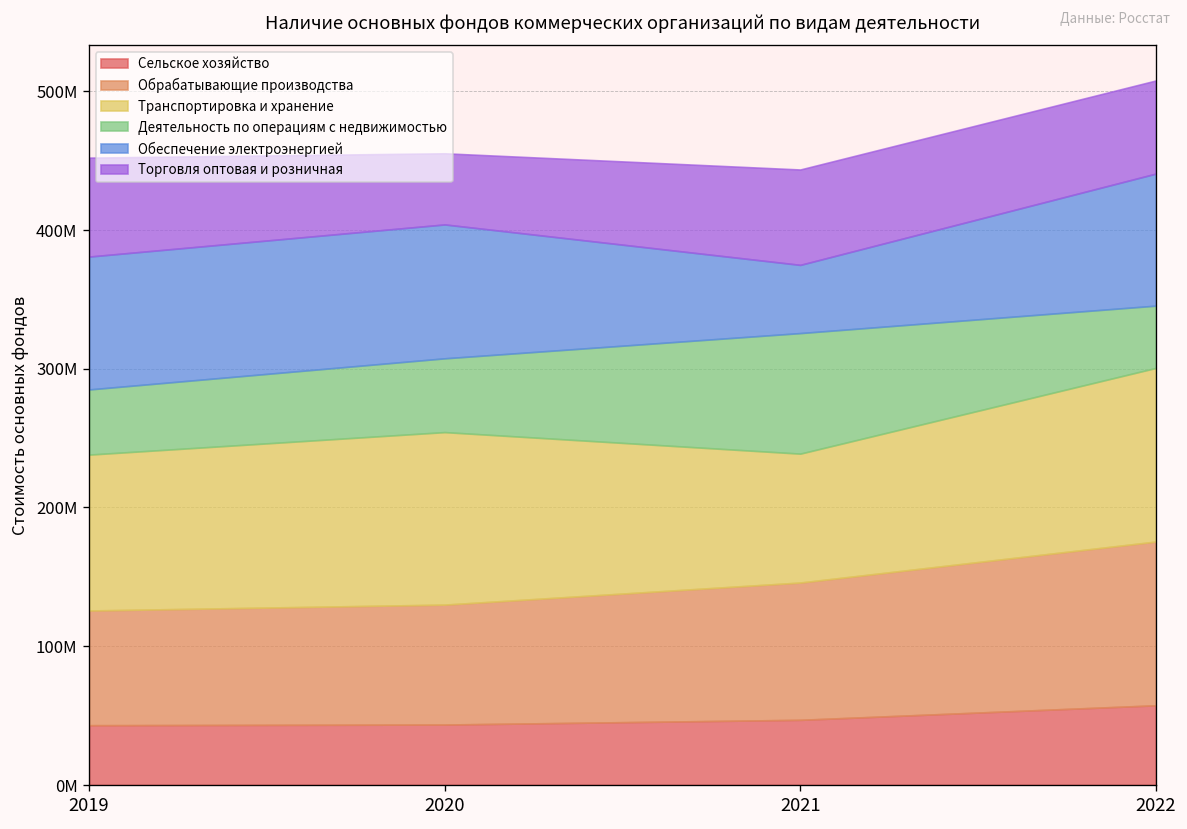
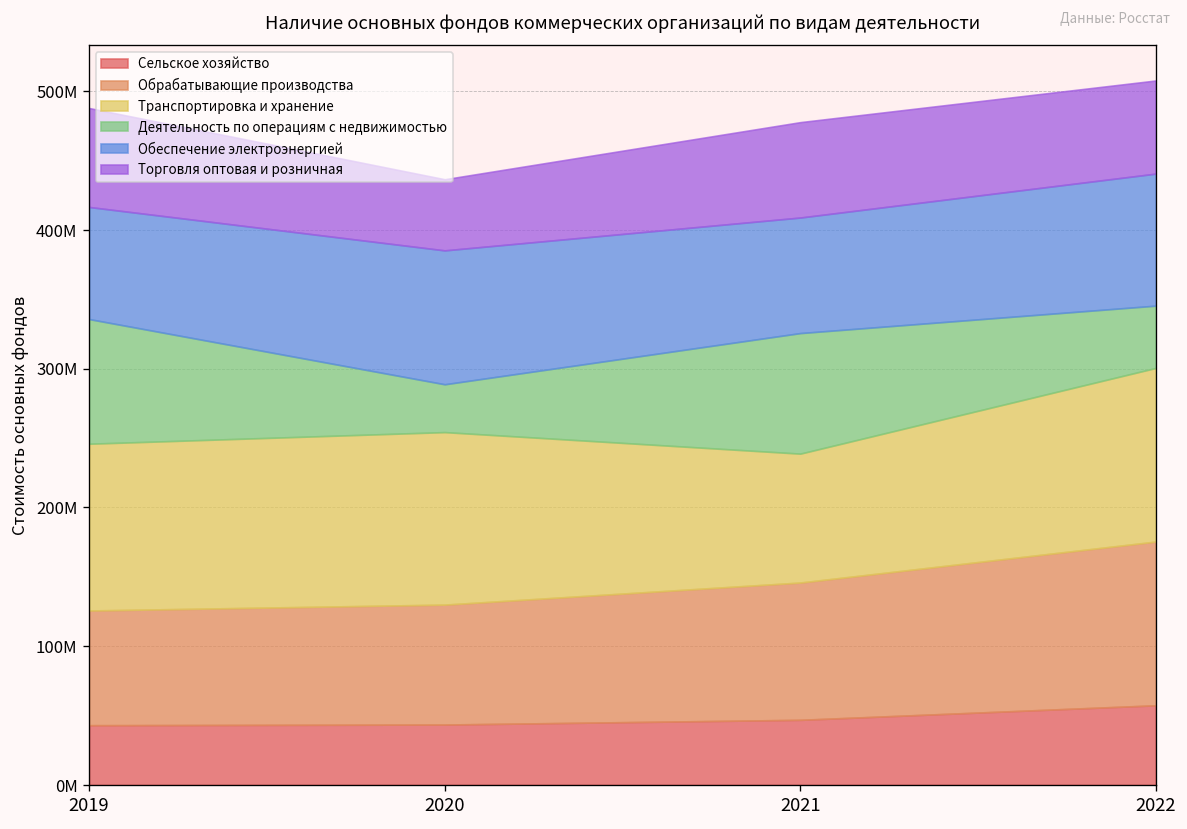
Транспортировка и хранение, 2019: 112000000 -> 120000000
Деятельность по операциям с недвижимостью, 2019: 47000000 -> 90000000
Обеспечение электроэнергией, 2019: 96000000 -> 81000000
Деятельность по операциям с недвижимостью, 2020: 53000000 -> 34000000
Обеспечение электроэнергией, 2021: 49000000 -> 83000000
